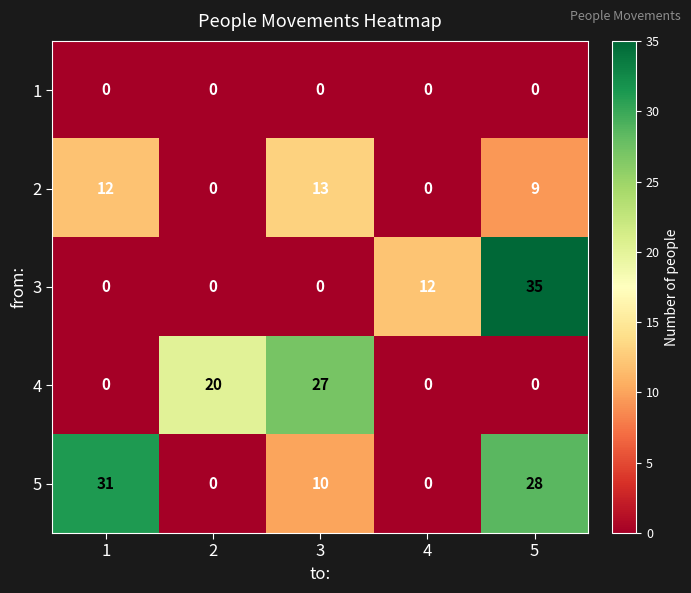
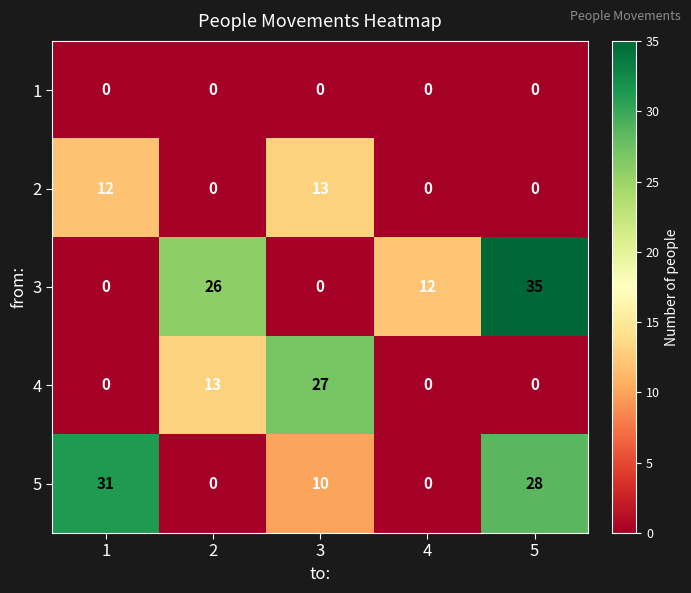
2, 5: 9 -> 0
3, 2: 0 -> 26
4, 2: 20 -> 13
